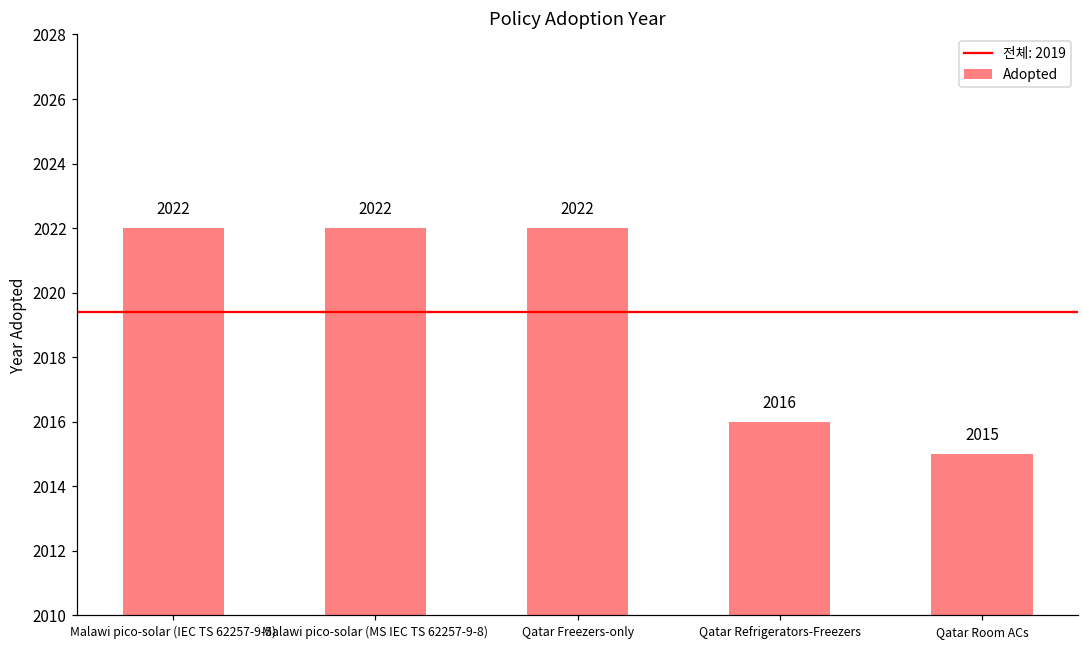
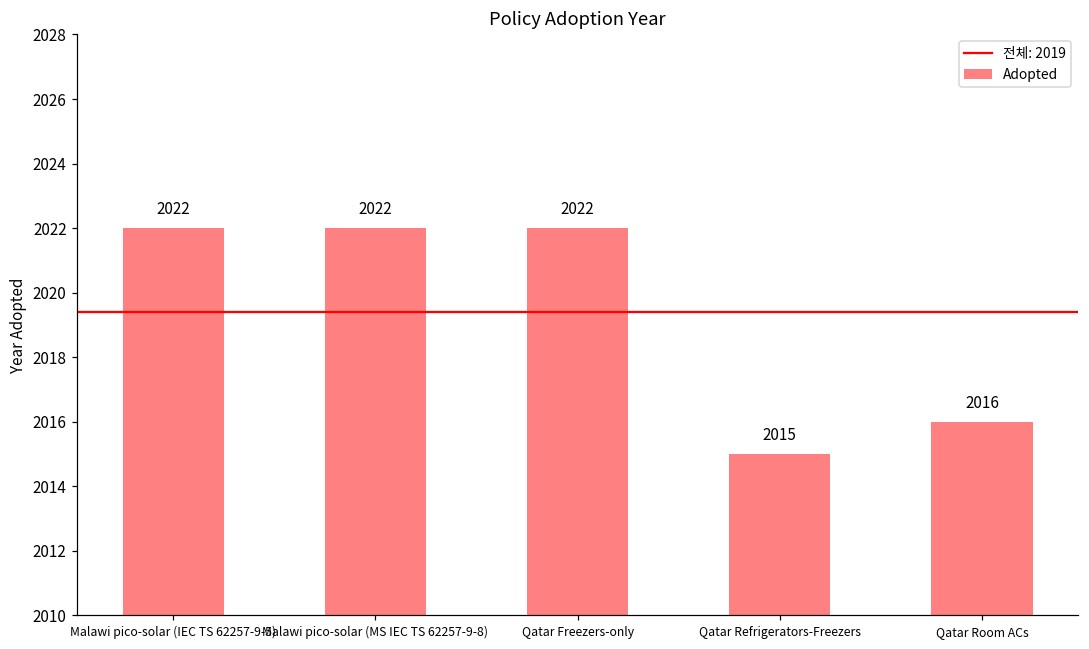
Qatar Refrigerators-Freezers: 2016 -> 2015
Qatar Room ACs: 2015 -> 2016
